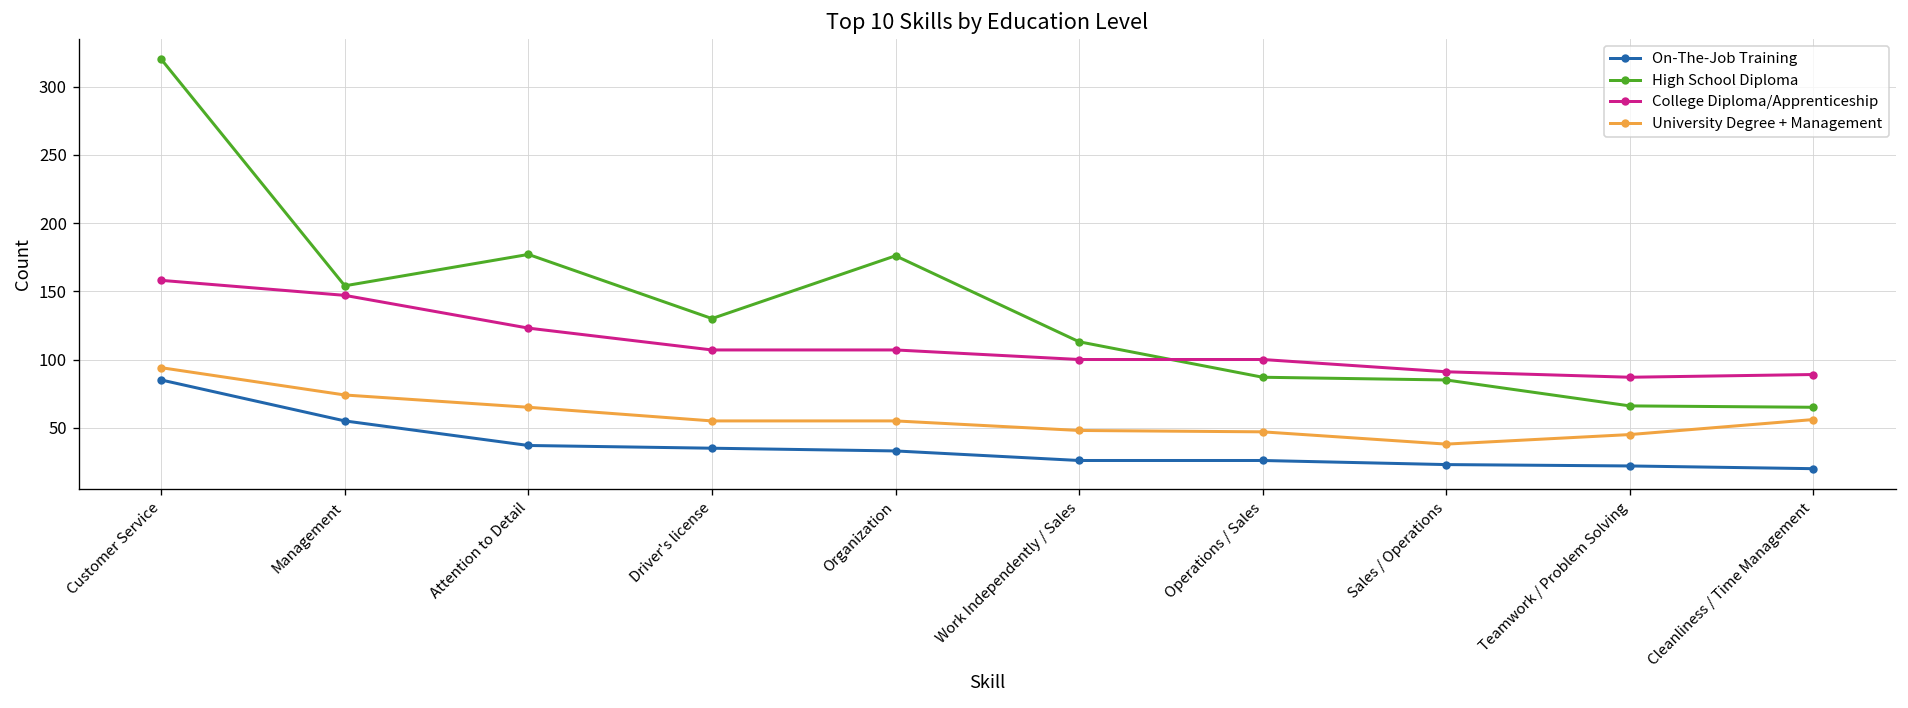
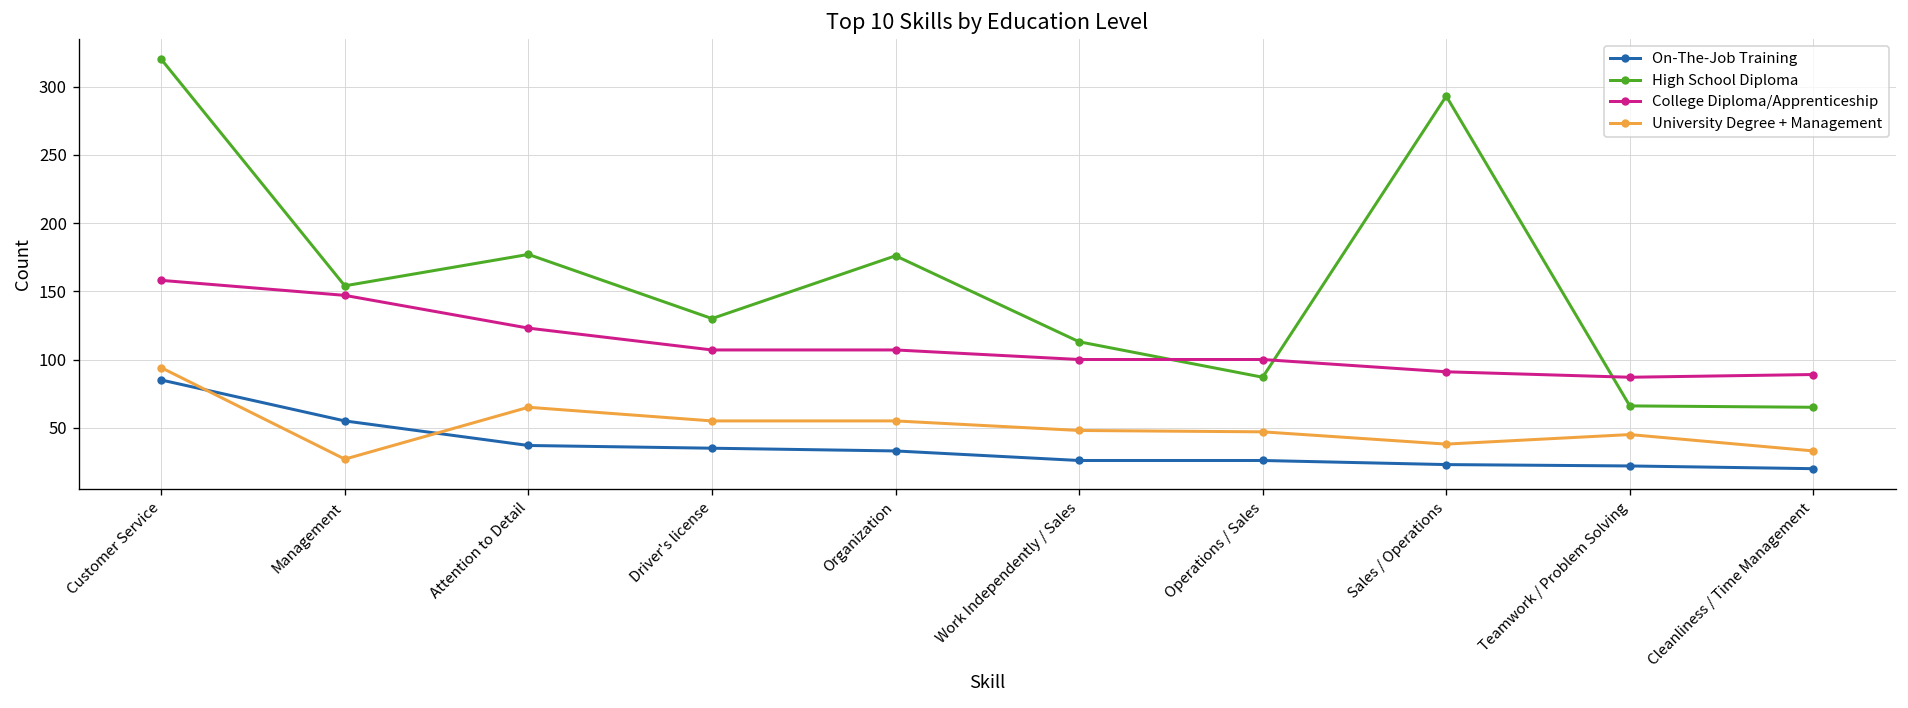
University Degree + Management, Management: 74 -> 27
High School Diploma, Sales / Operations: 85 -> 293
University Degree + Management, Cleanliness / Time Management: 56 -> 33
